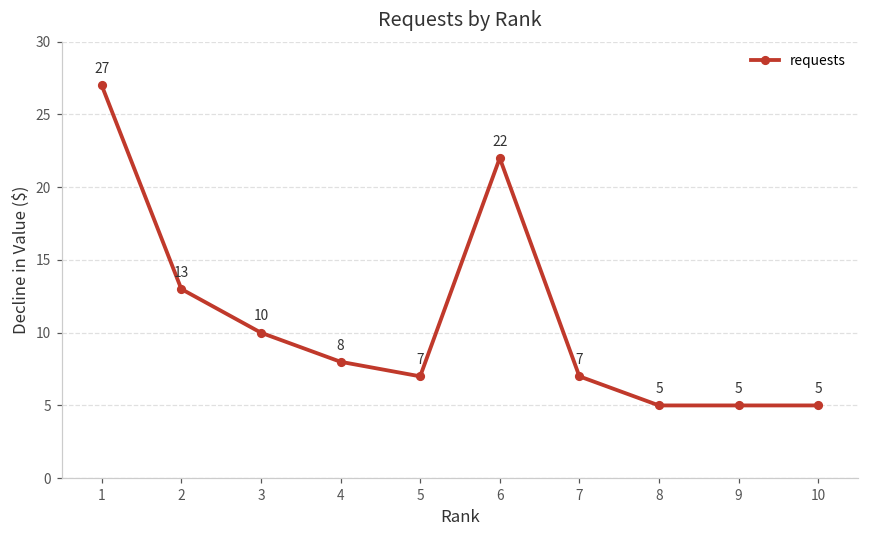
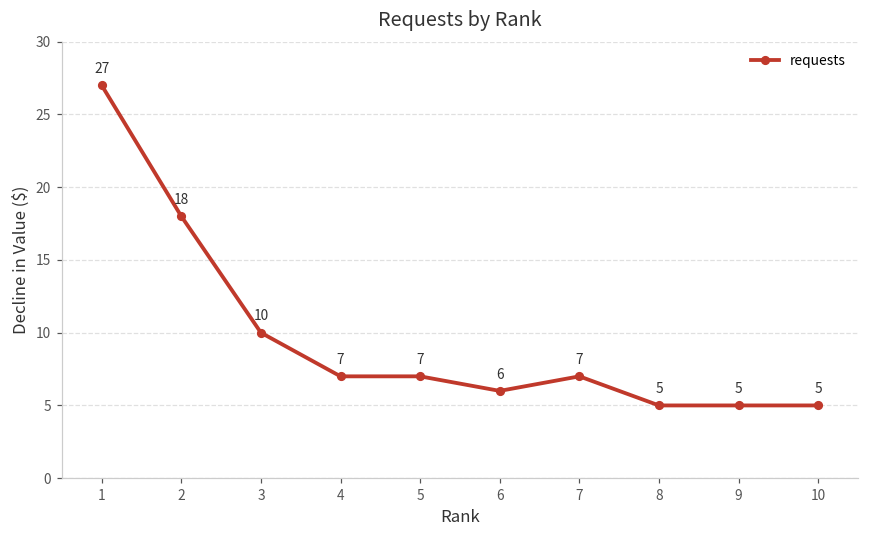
2: 13 -> 18
4: 8 -> 7
6: 22 -> 6
